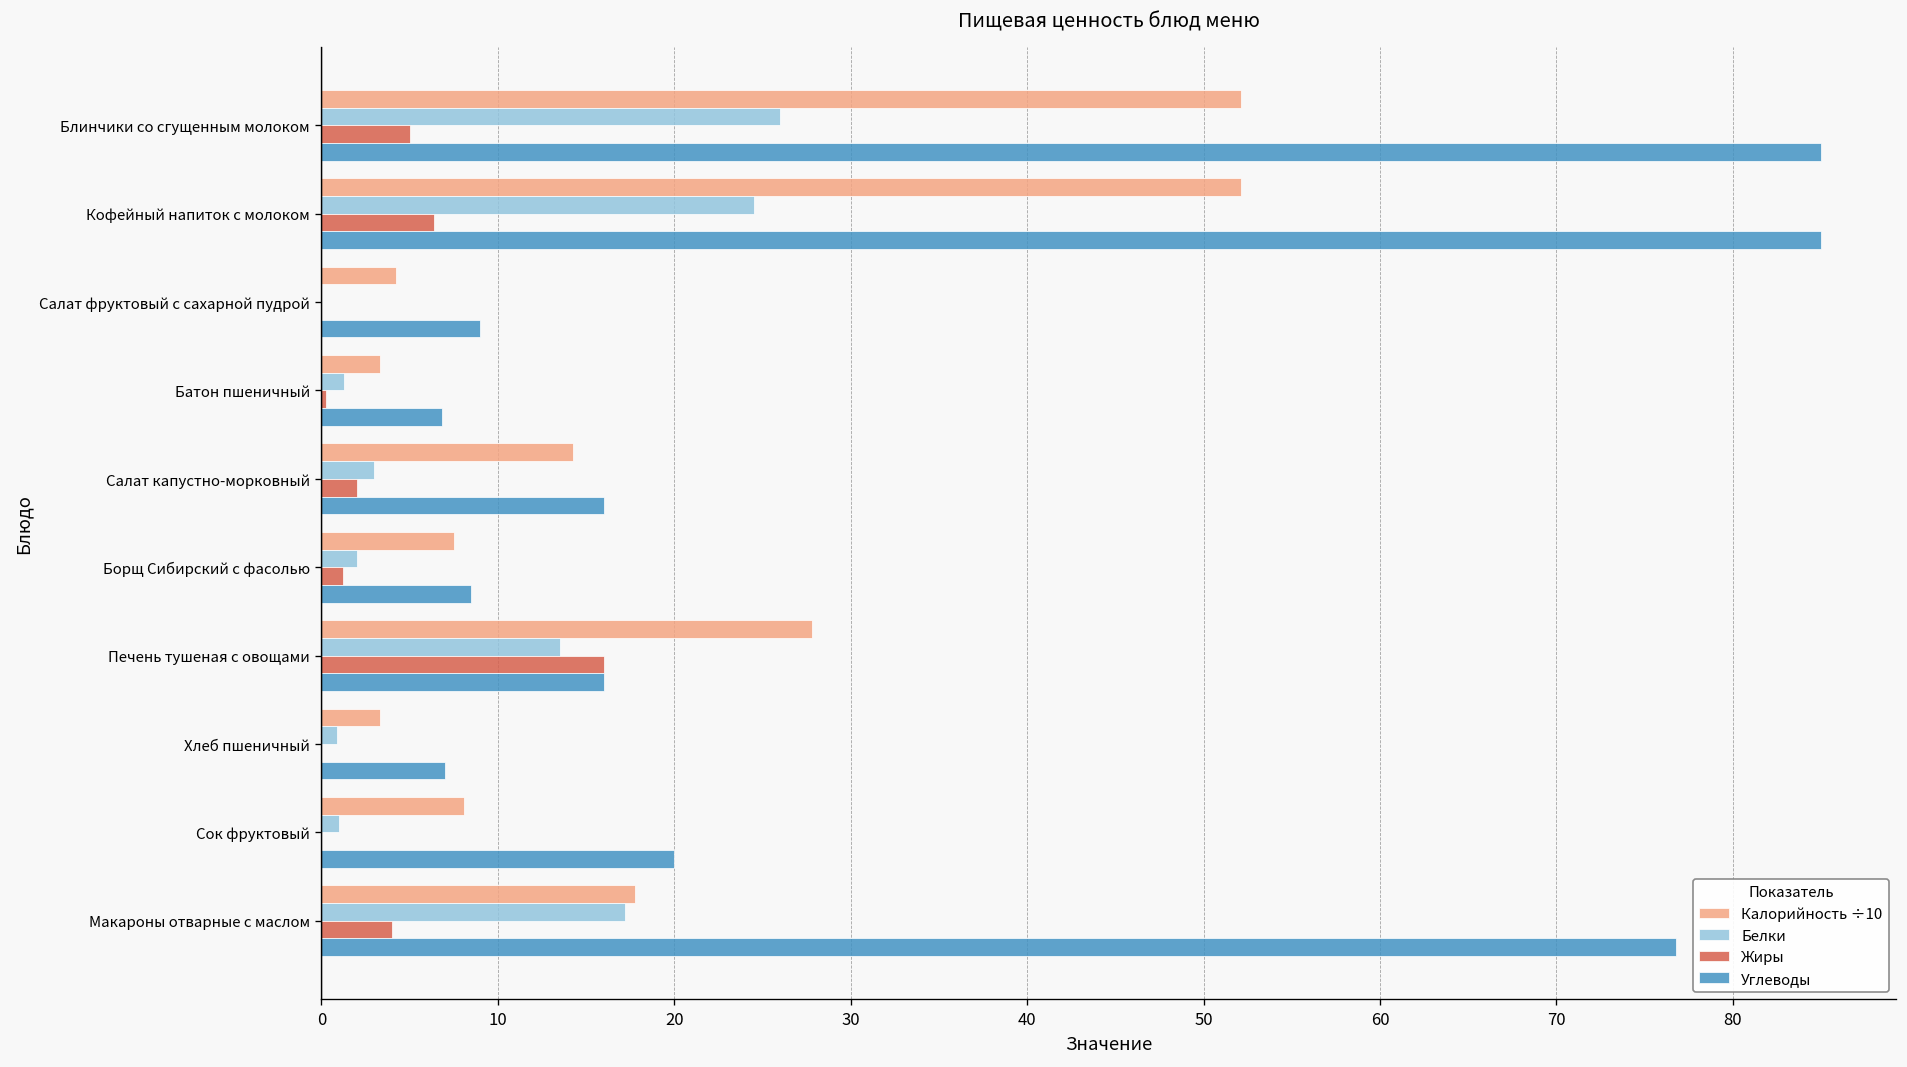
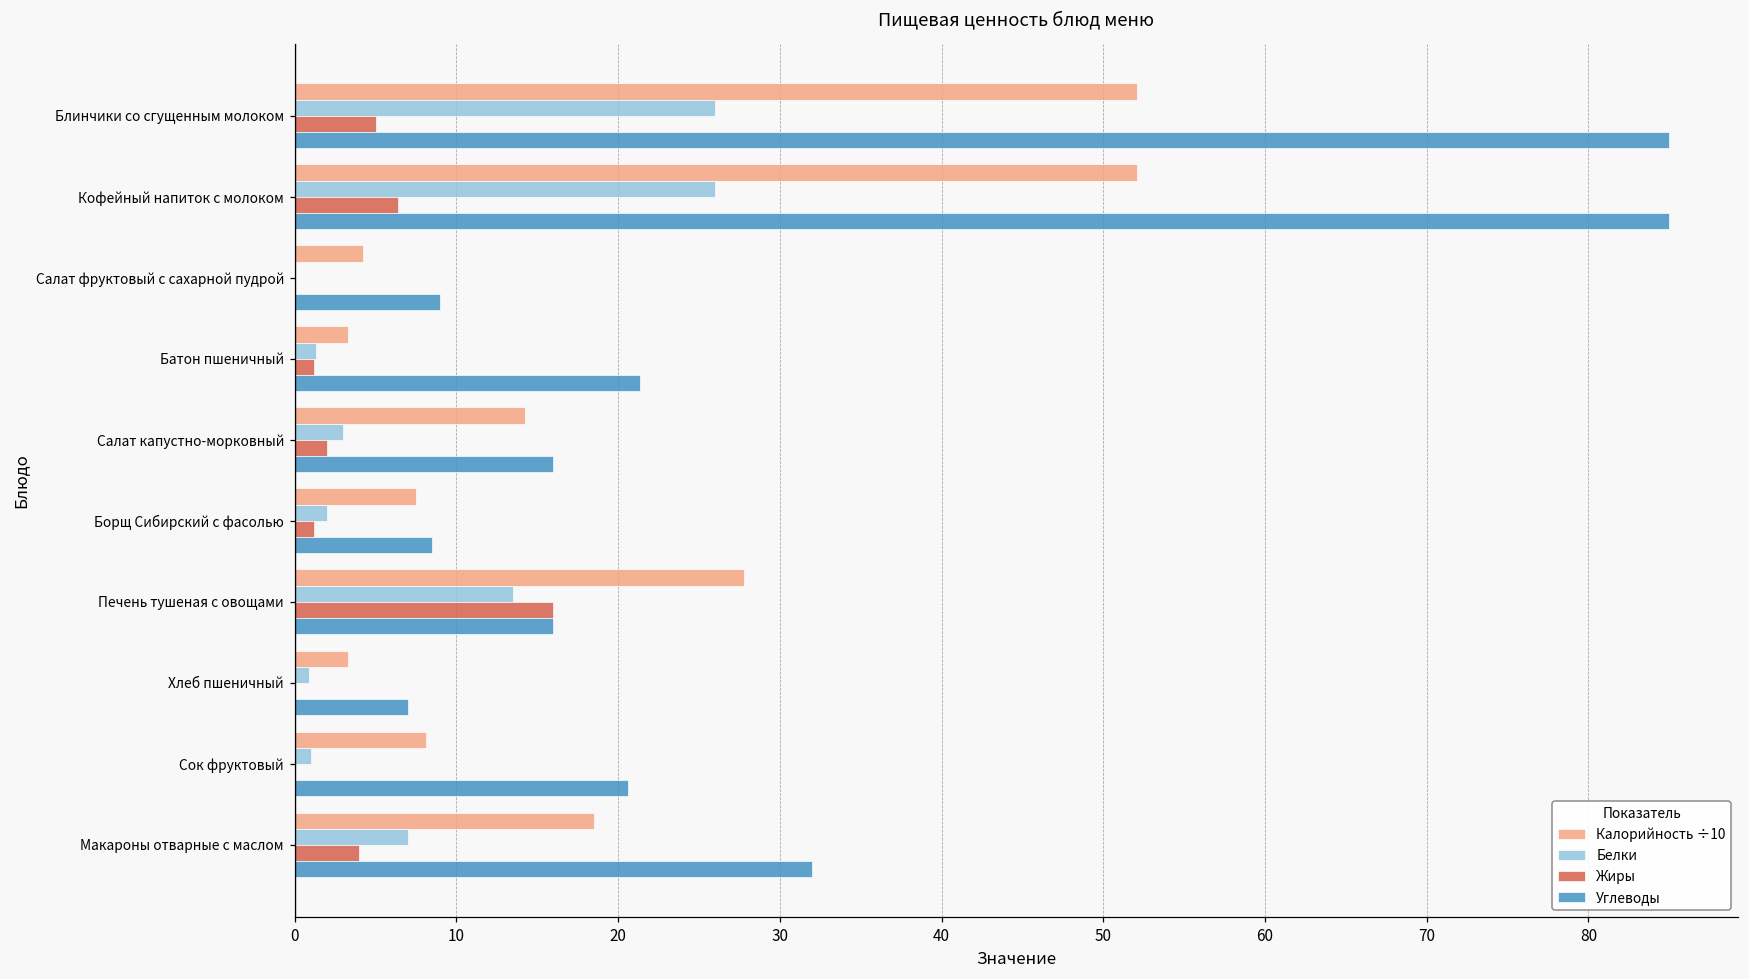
Белки, Кофейный напиток с молоком: 24.5 -> 26.0
Жиры, Батон пшеничный: 0.2 -> 1.2
Углеводы, Батон пшеничный: 6.8 -> 21.4
Углеводы, Сок фруктовый: 20.0 -> 20.6
Калорийность ÷10, Макароны отварные с маслом: 17.8 -> 18.5
Белки, Макароны отварные с маслом: 17.2 -> 7.0
Углеводы, Макароны отварные с маслом: 76.8 -> 32.0
